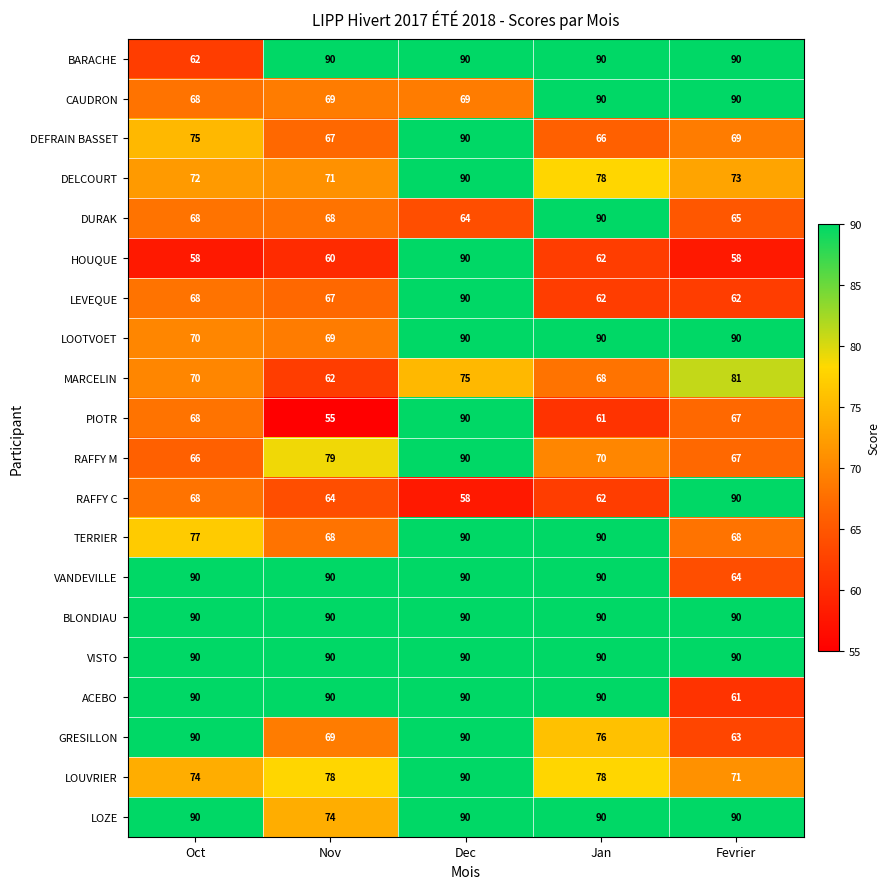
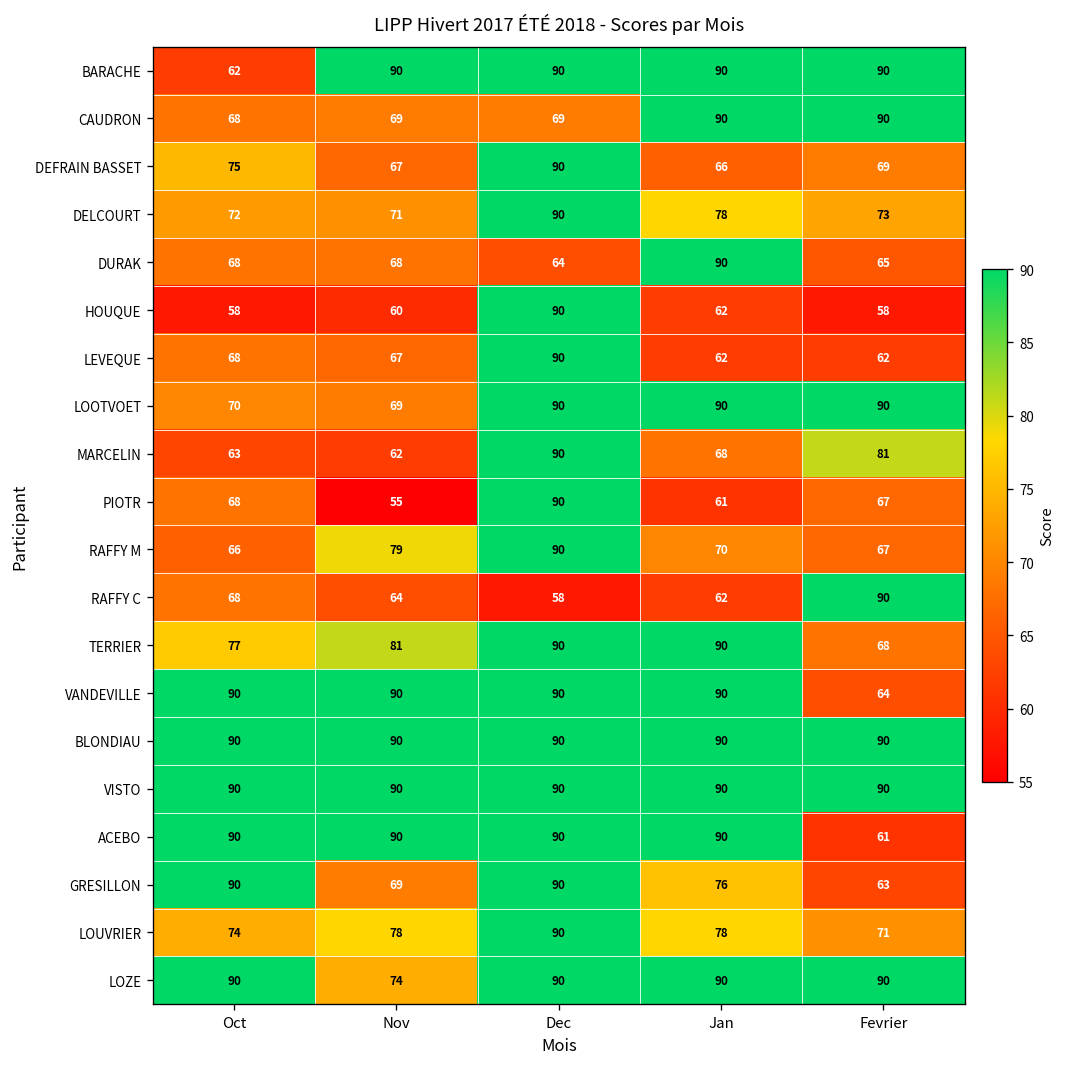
MARCELIN, Oct: 70 -> 63
MARCELIN, Dec: 75 -> 90
TERRIER, Nov: 68 -> 81
